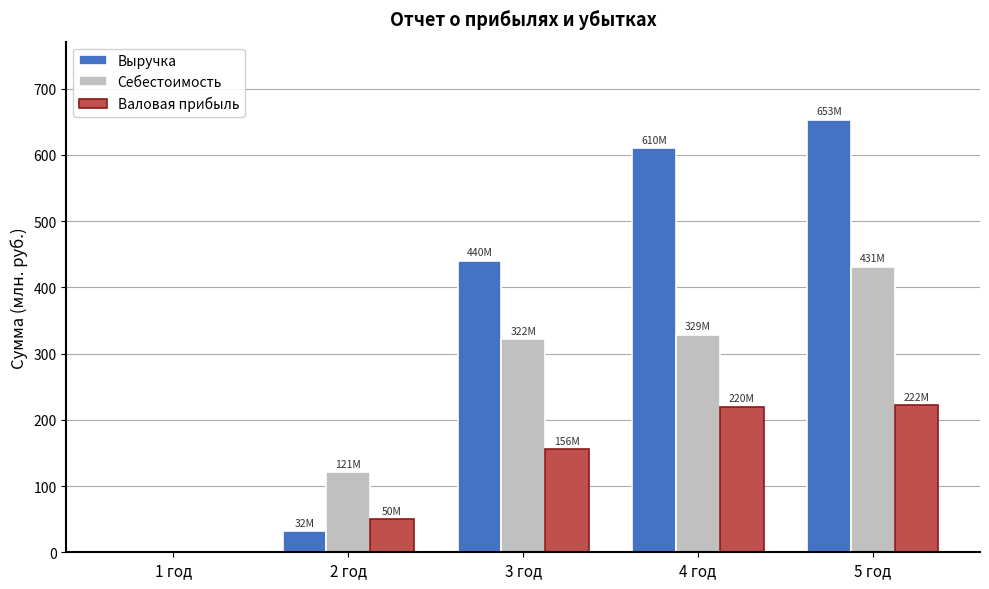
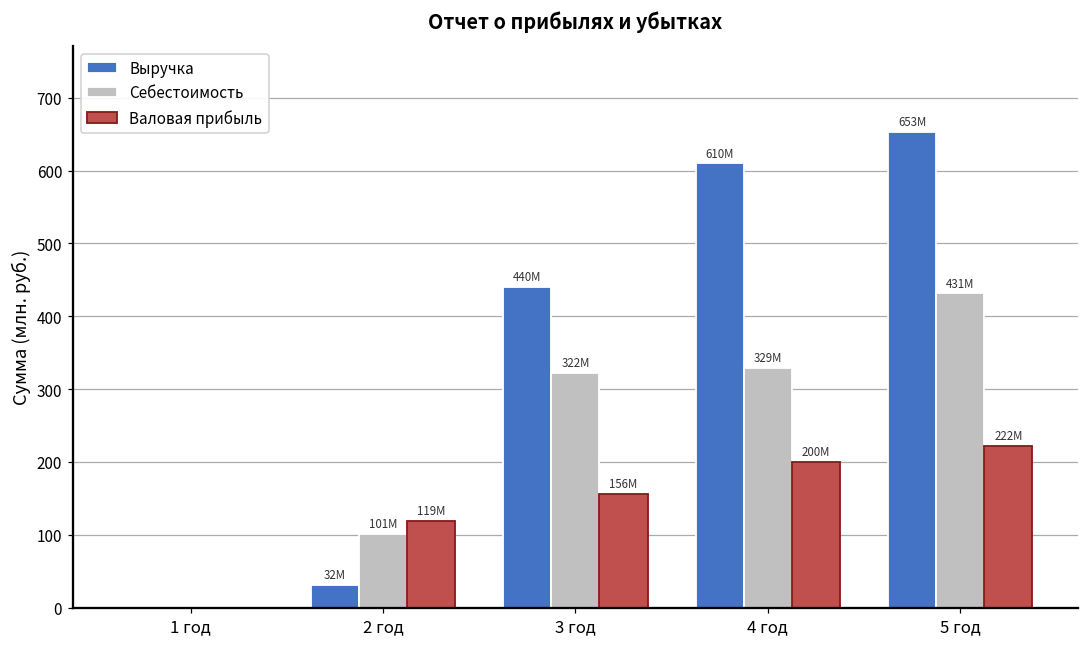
Себестоимость, 2 год: 121M -> 101M
Валовая прибыль, 2 год: 50M -> 119M
Валовая прибыль, 4 год: 220M -> 200M
